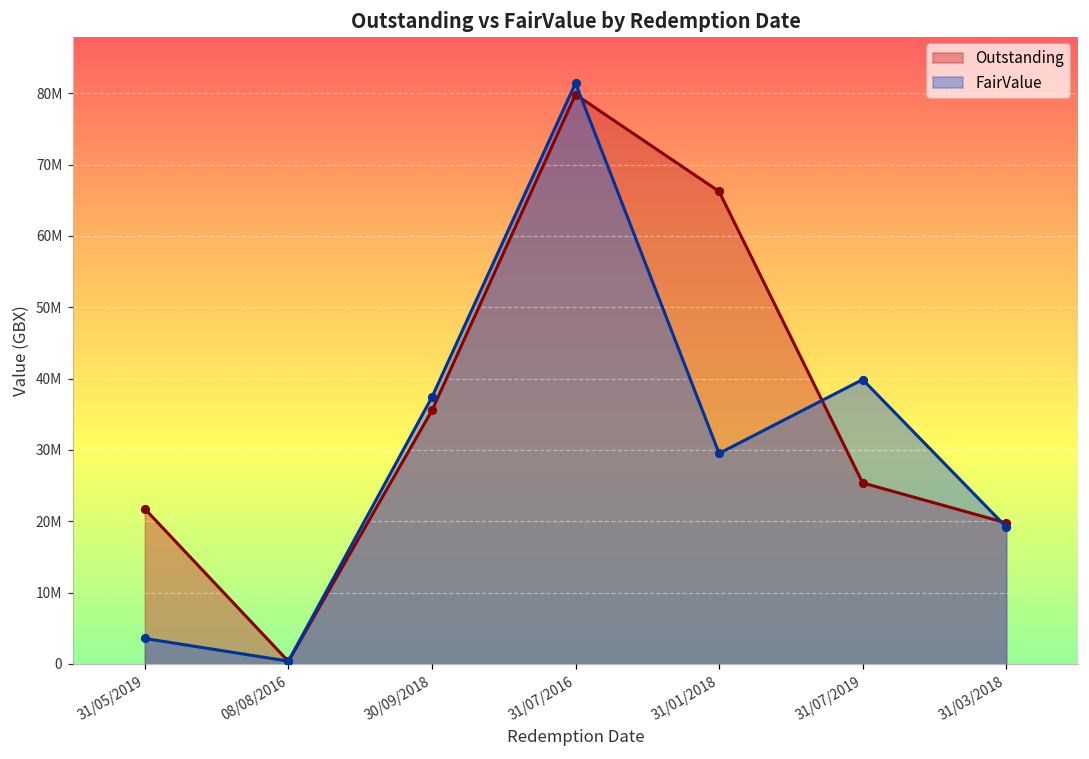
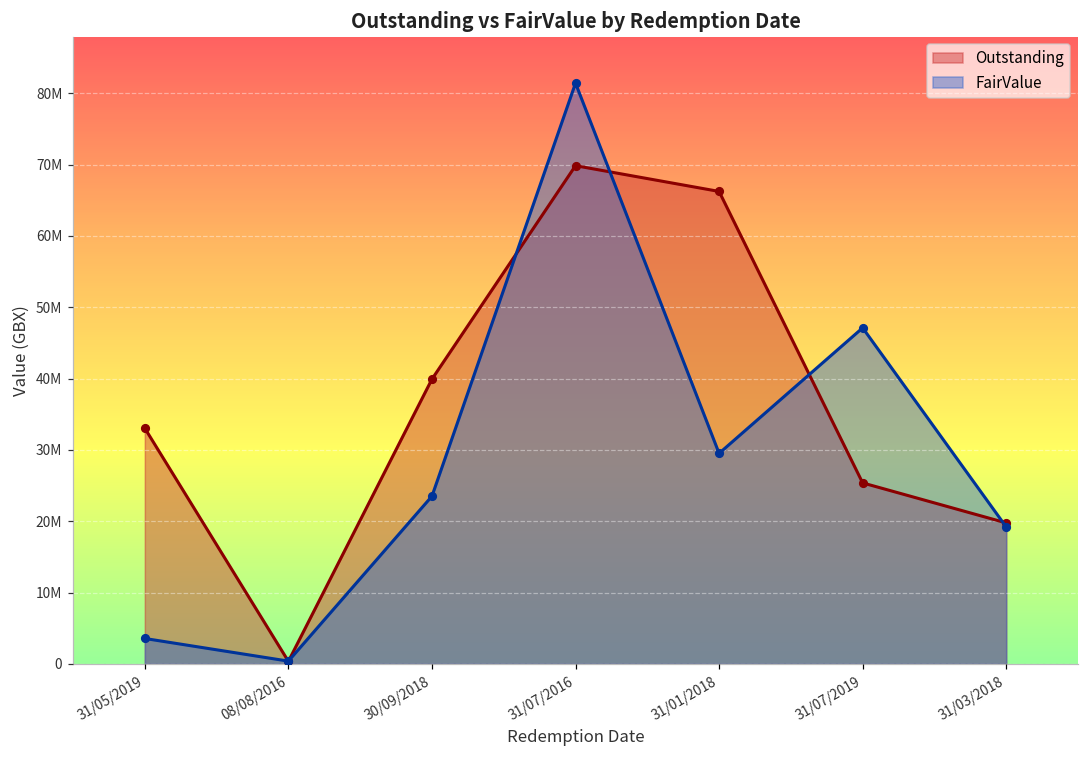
Outstanding, 31/05/2019: 22000000 -> 33000000
Outstanding, 30/09/2018: 36000000 -> 40000000
FairValue, 30/09/2018: 37000000 -> 24000000
Outstanding, 31/07/2016: 80000000 -> 70000000
FairValue, 31/07/2019: 40000000 -> 47000000
